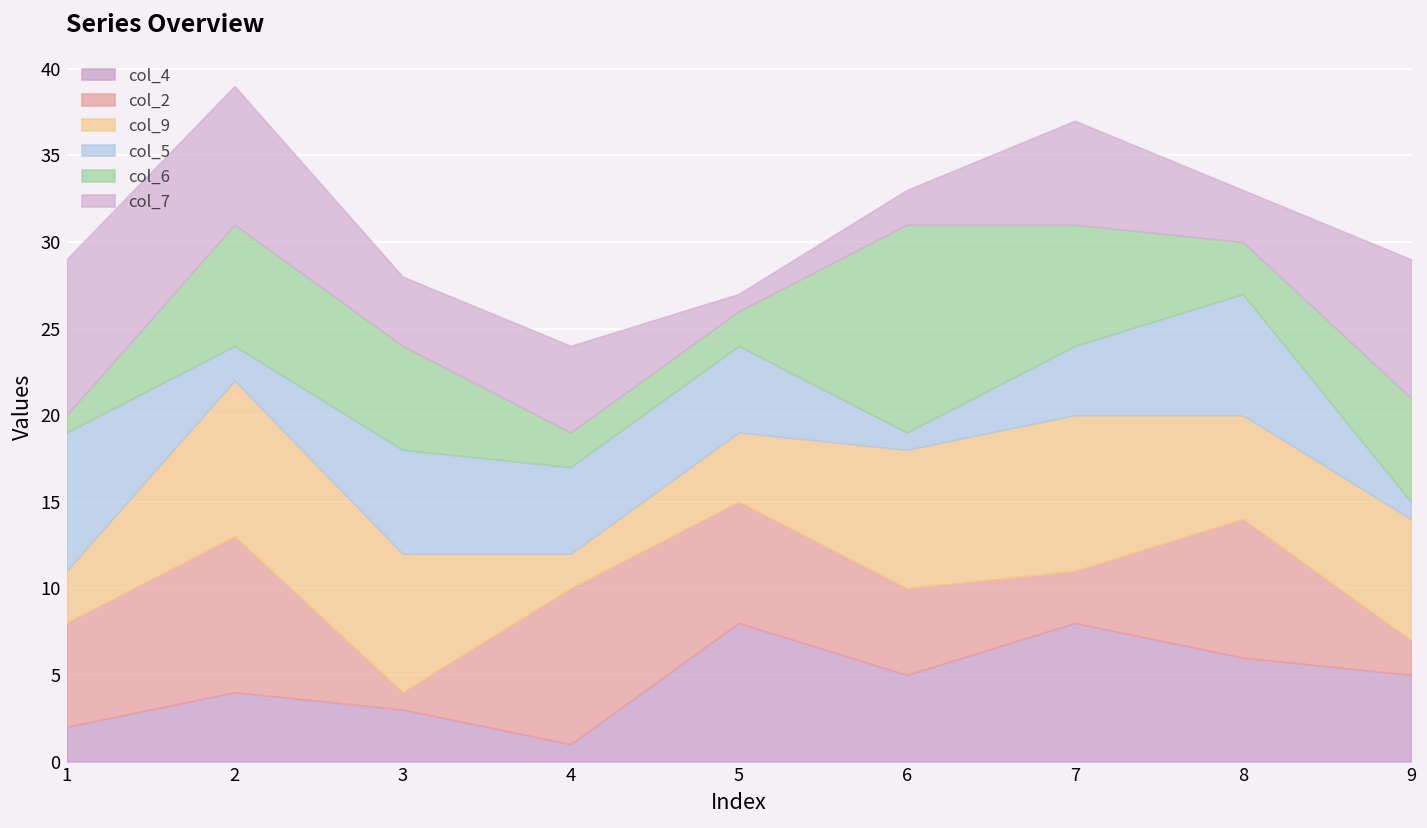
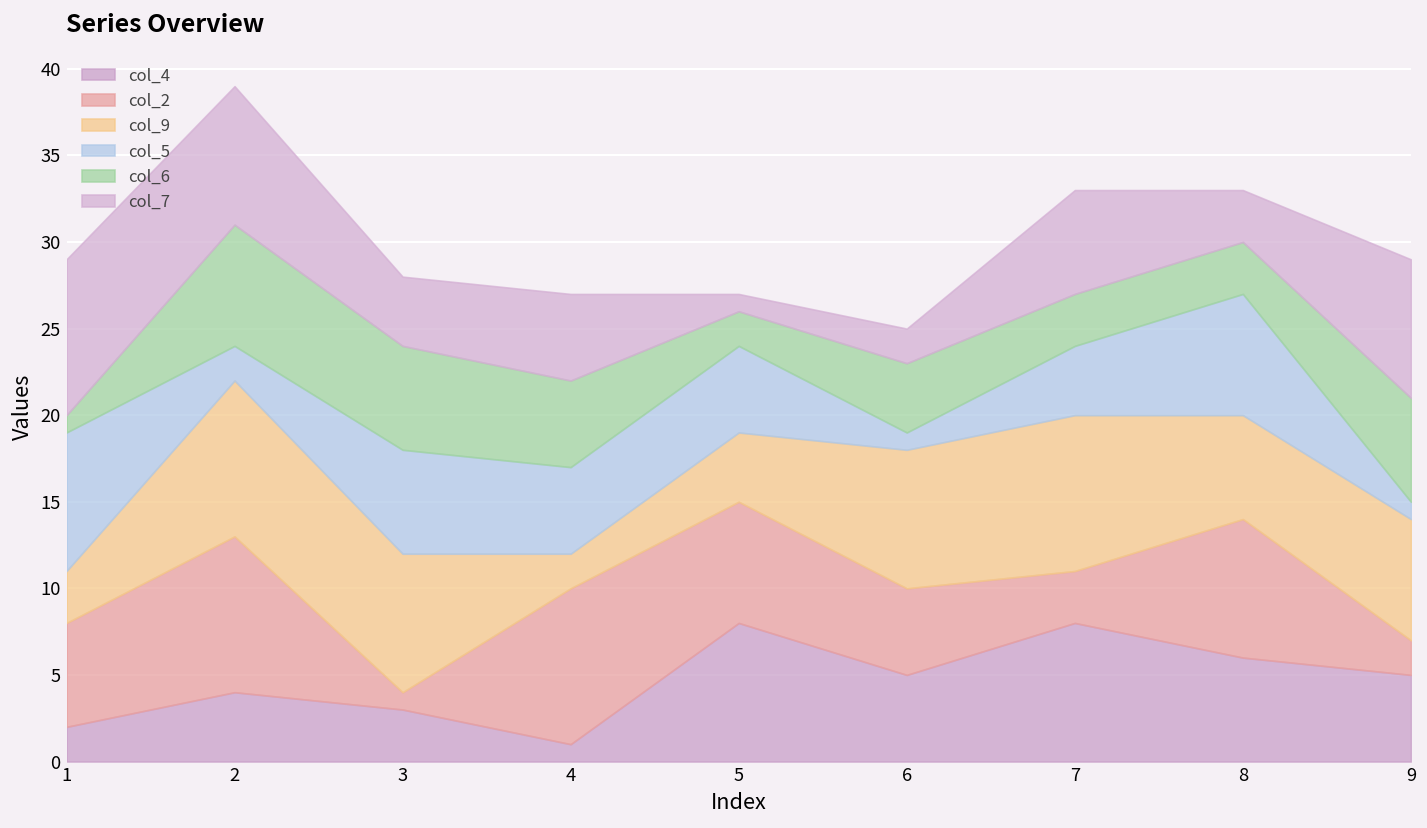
col_6, 4: 2 -> 5
col_6, 6: 12 -> 4
col_6, 7: 7 -> 3
